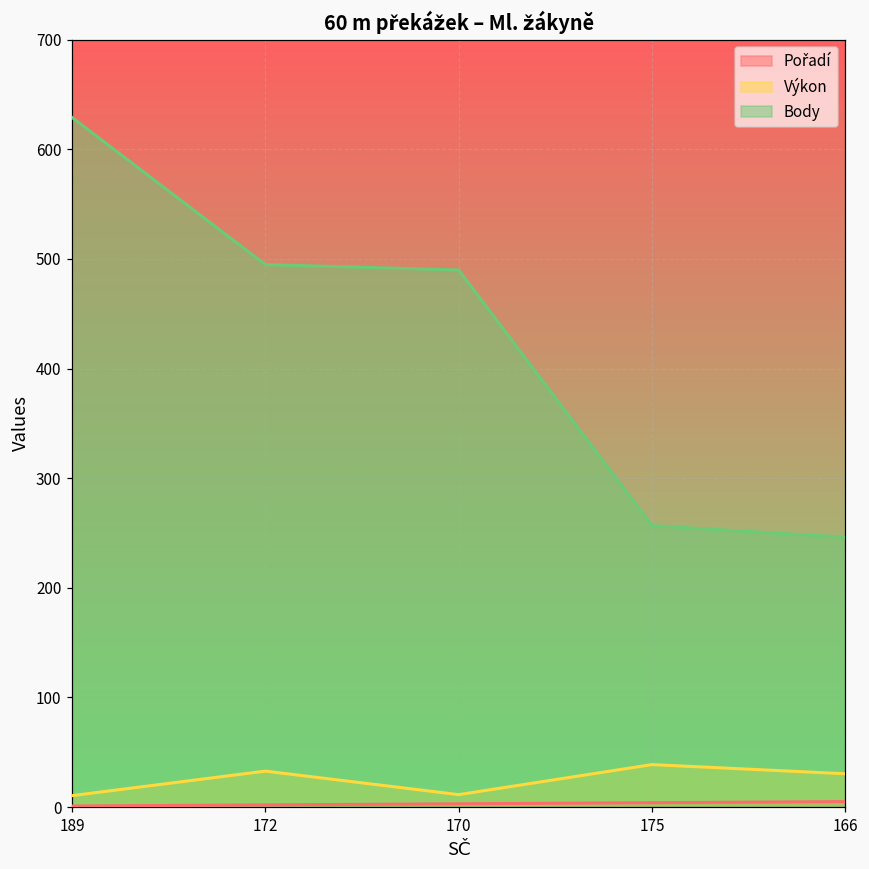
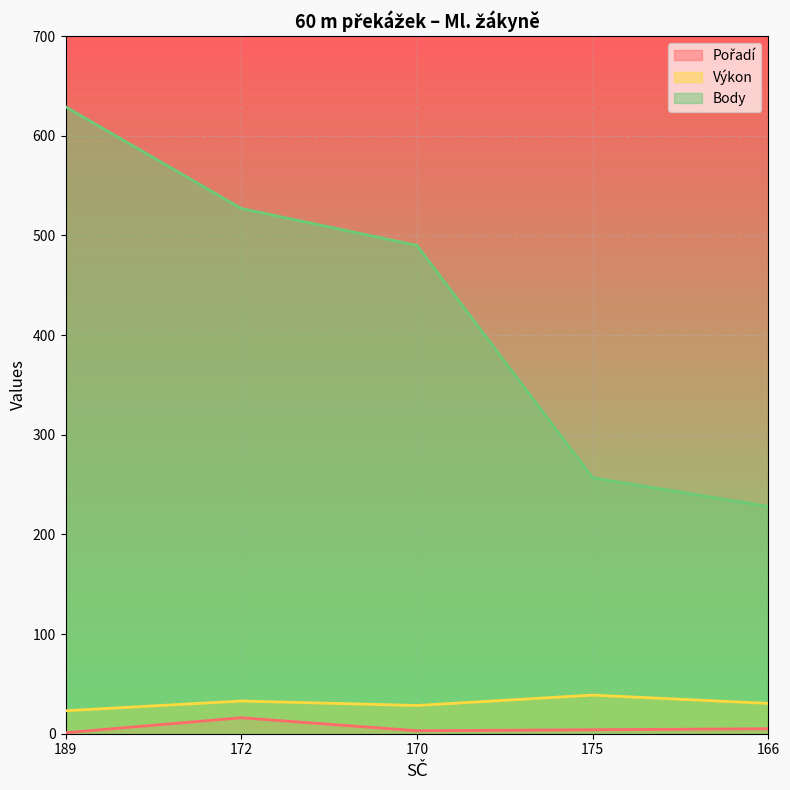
Výkon, 189: 10 -> 20
Pořadí, 172: 0 -> 20
Body, 172: 490 -> 530
Výkon, 170: 10 -> 30
Body, 166: 250 -> 230
